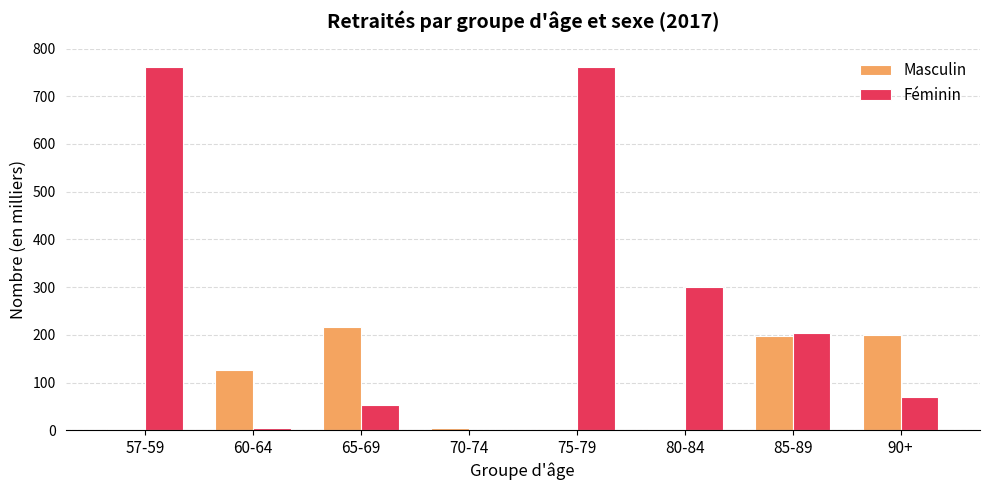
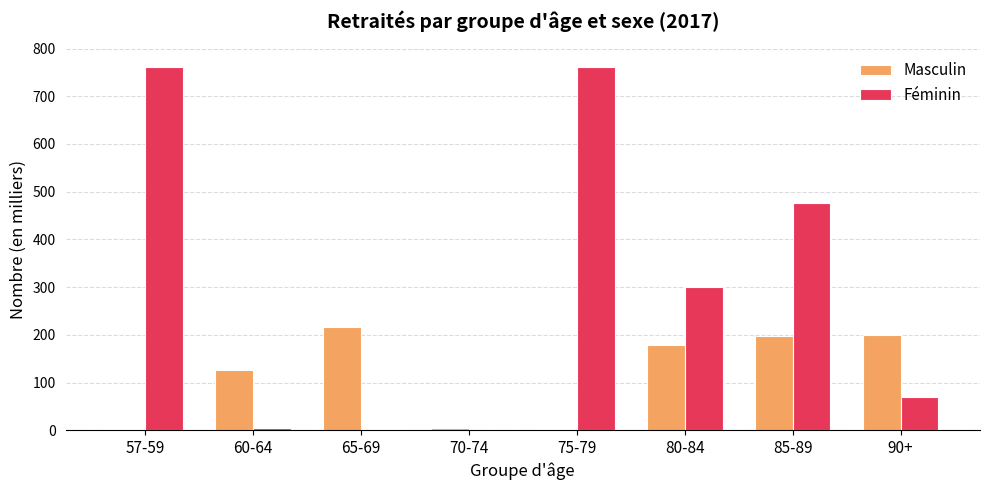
Féminin, 65-69: 50 -> 0
Masculin, 80-84: 0 -> 180
Féminin, 85-89: 200 -> 480
